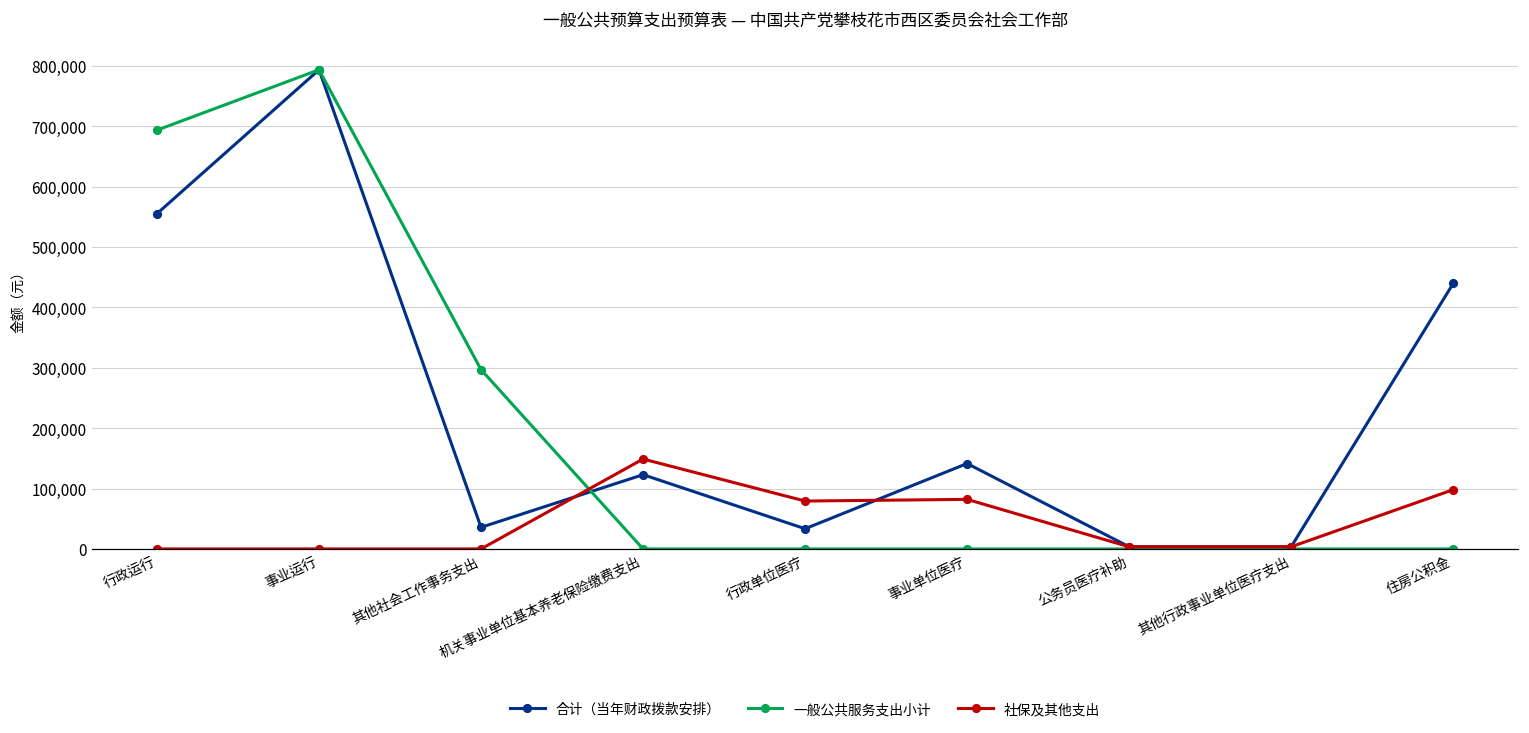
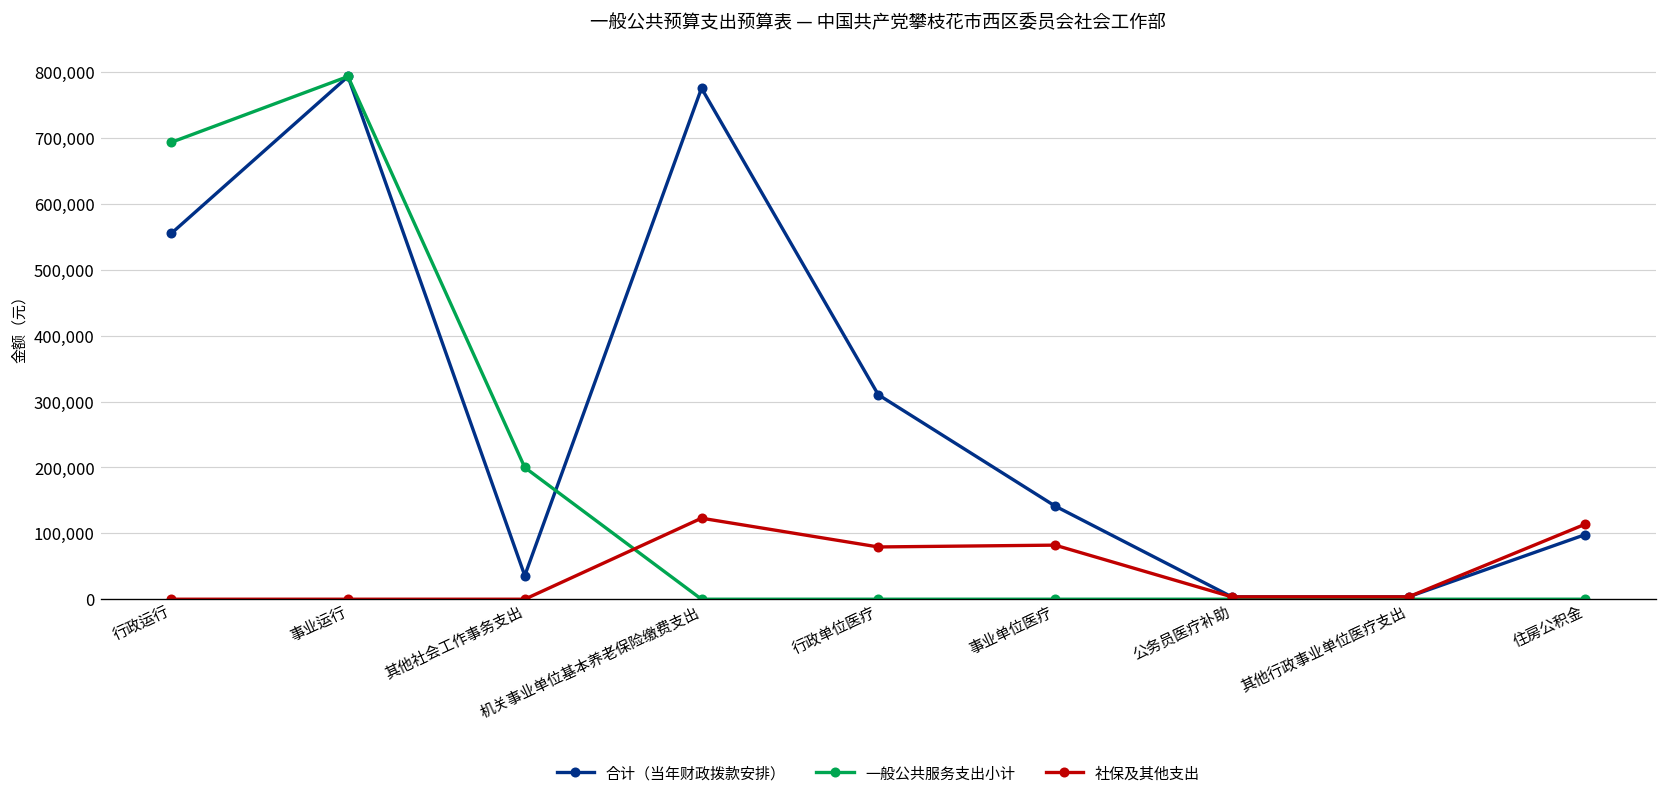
一般公共服务支出小计, 其他社会工作事务支出: 300,000 -> 200,000
合计（当年财政拨款安排）, 机关事业单位基本养老保险缴费支出: 120,000 -> 780,000
社保及其他支出, 机关事业单位基本养老保险缴费支出: 150,000 -> 120,000
合计（当年财政拨款安排）, 行政单位医疗: 30,000 -> 310,000
合计（当年财政拨款安排）, 住房公积金: 440,000 -> 100,000
社保及其他支出, 住房公积金: 100,000 -> 110,000
